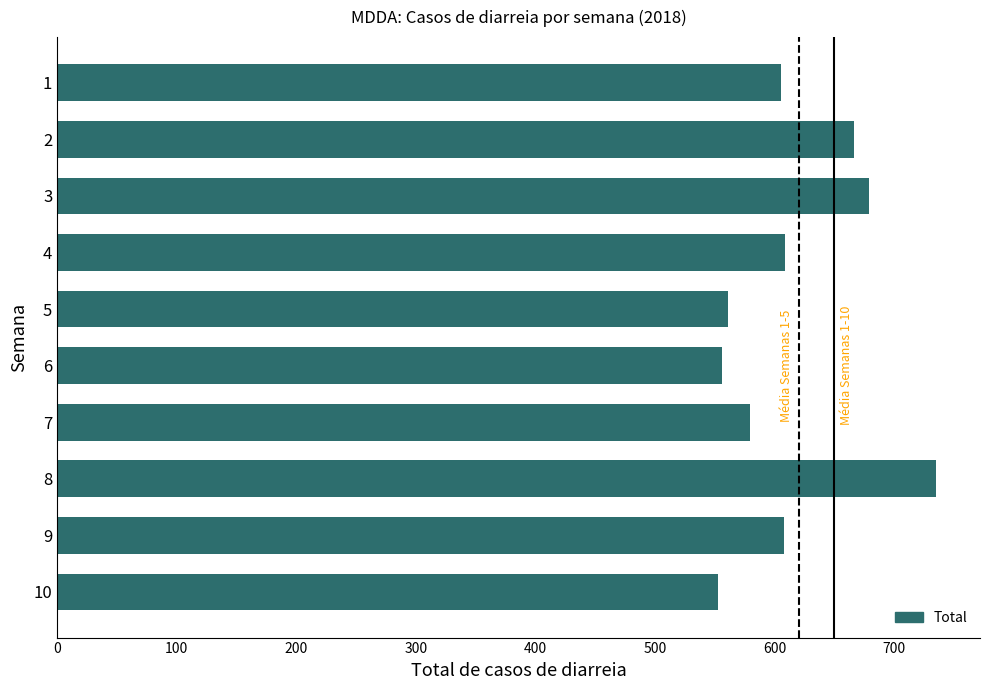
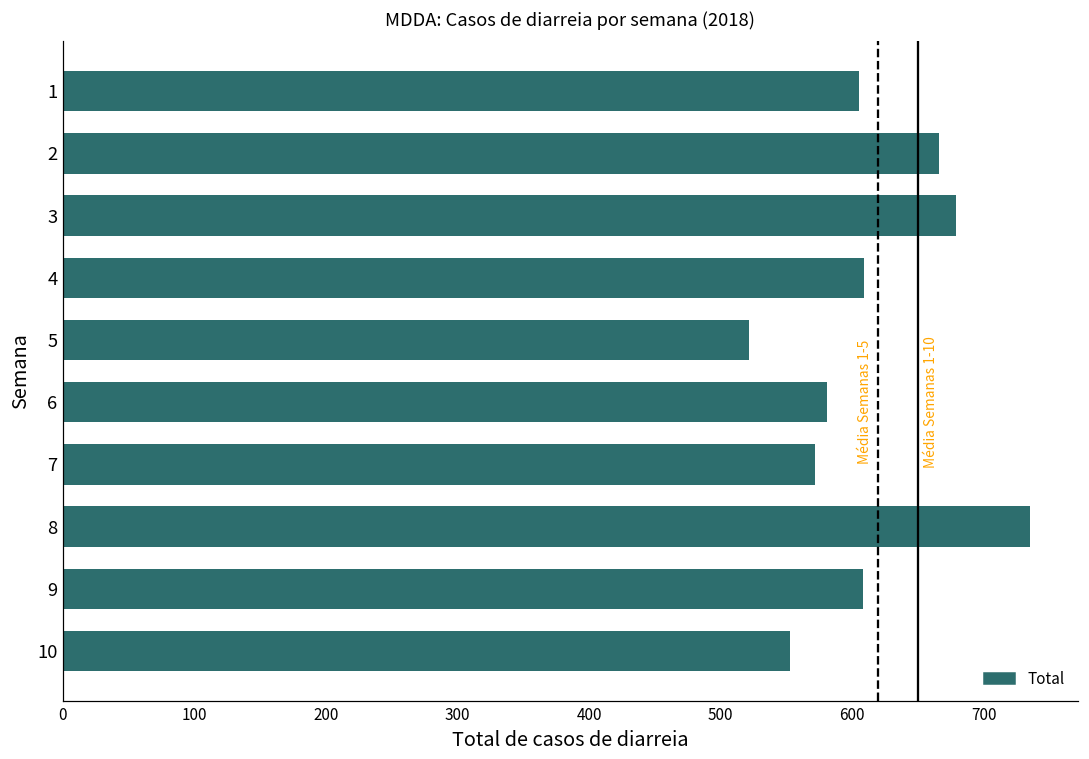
5: 561 -> 522
6: 556 -> 581
7: 579 -> 572
